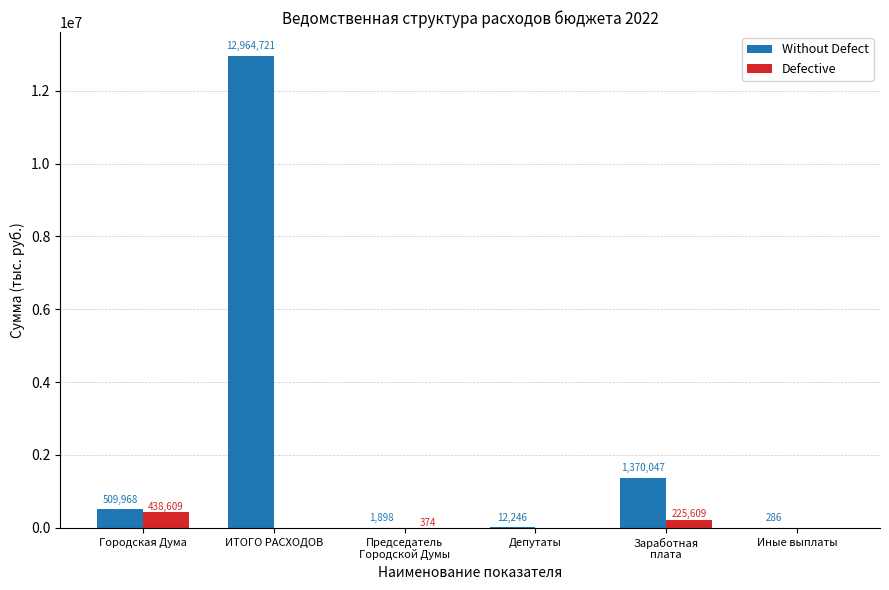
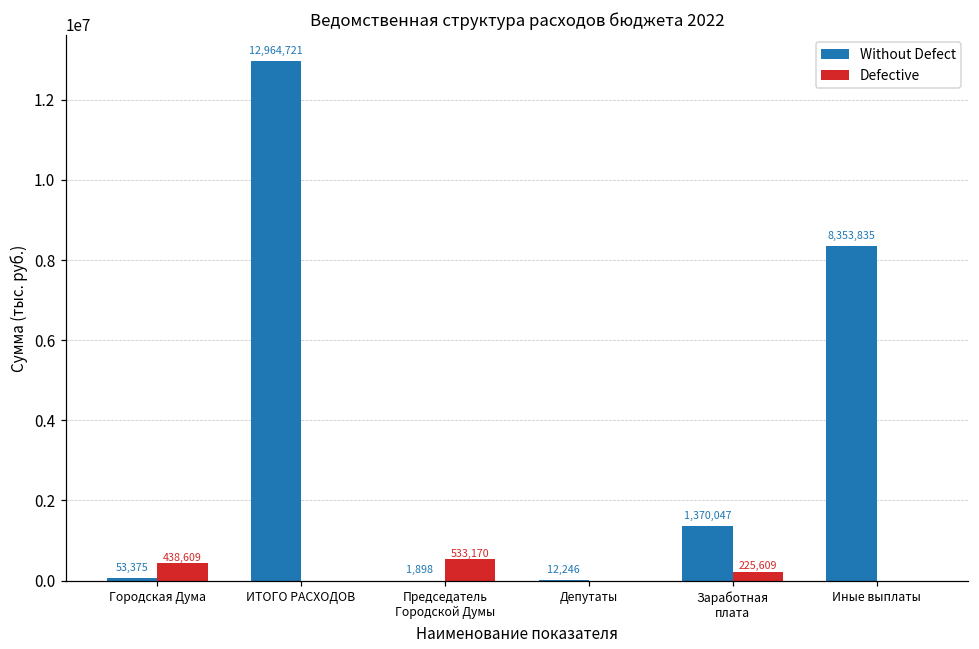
Without Defect, Городская Дума: 509,968 -> 53,375
Defective, Председатель Городской Думы: 374 -> 533,170
Without Defect, Иные выплаты: 286 -> 8,353,835
